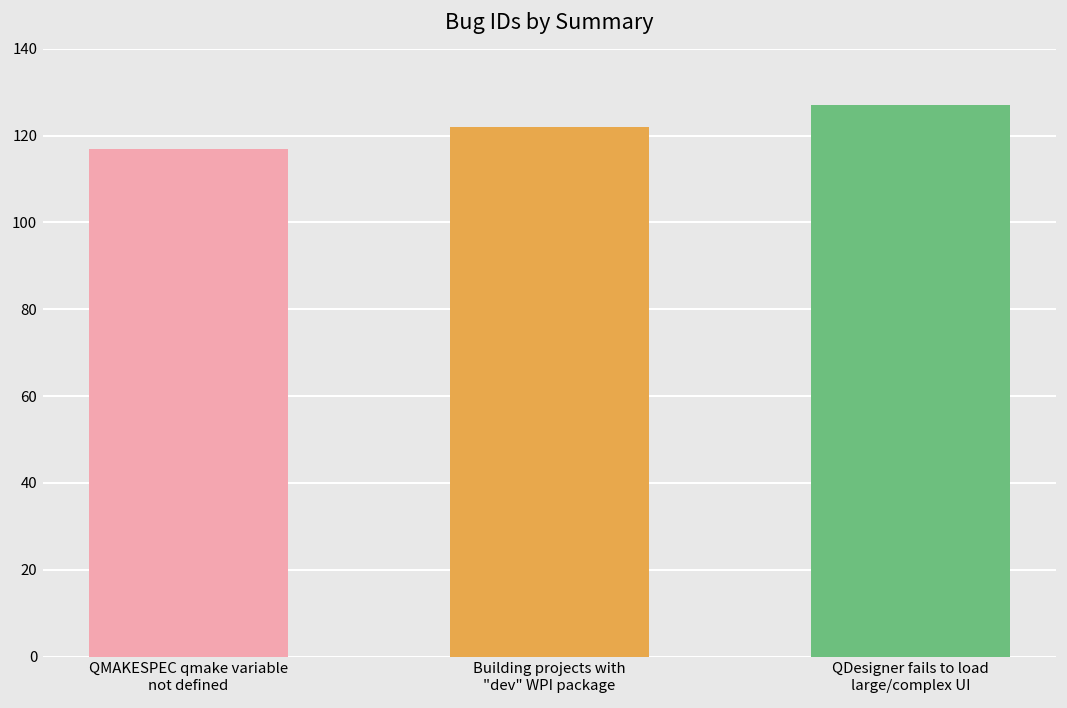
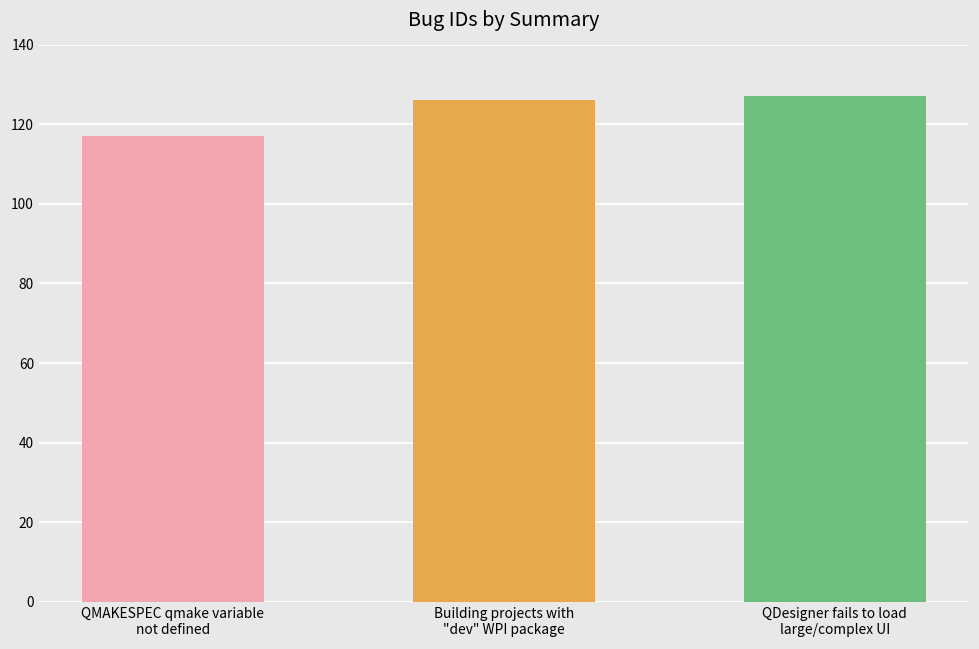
Building projects with "dev" WPI package: 122 -> 126
